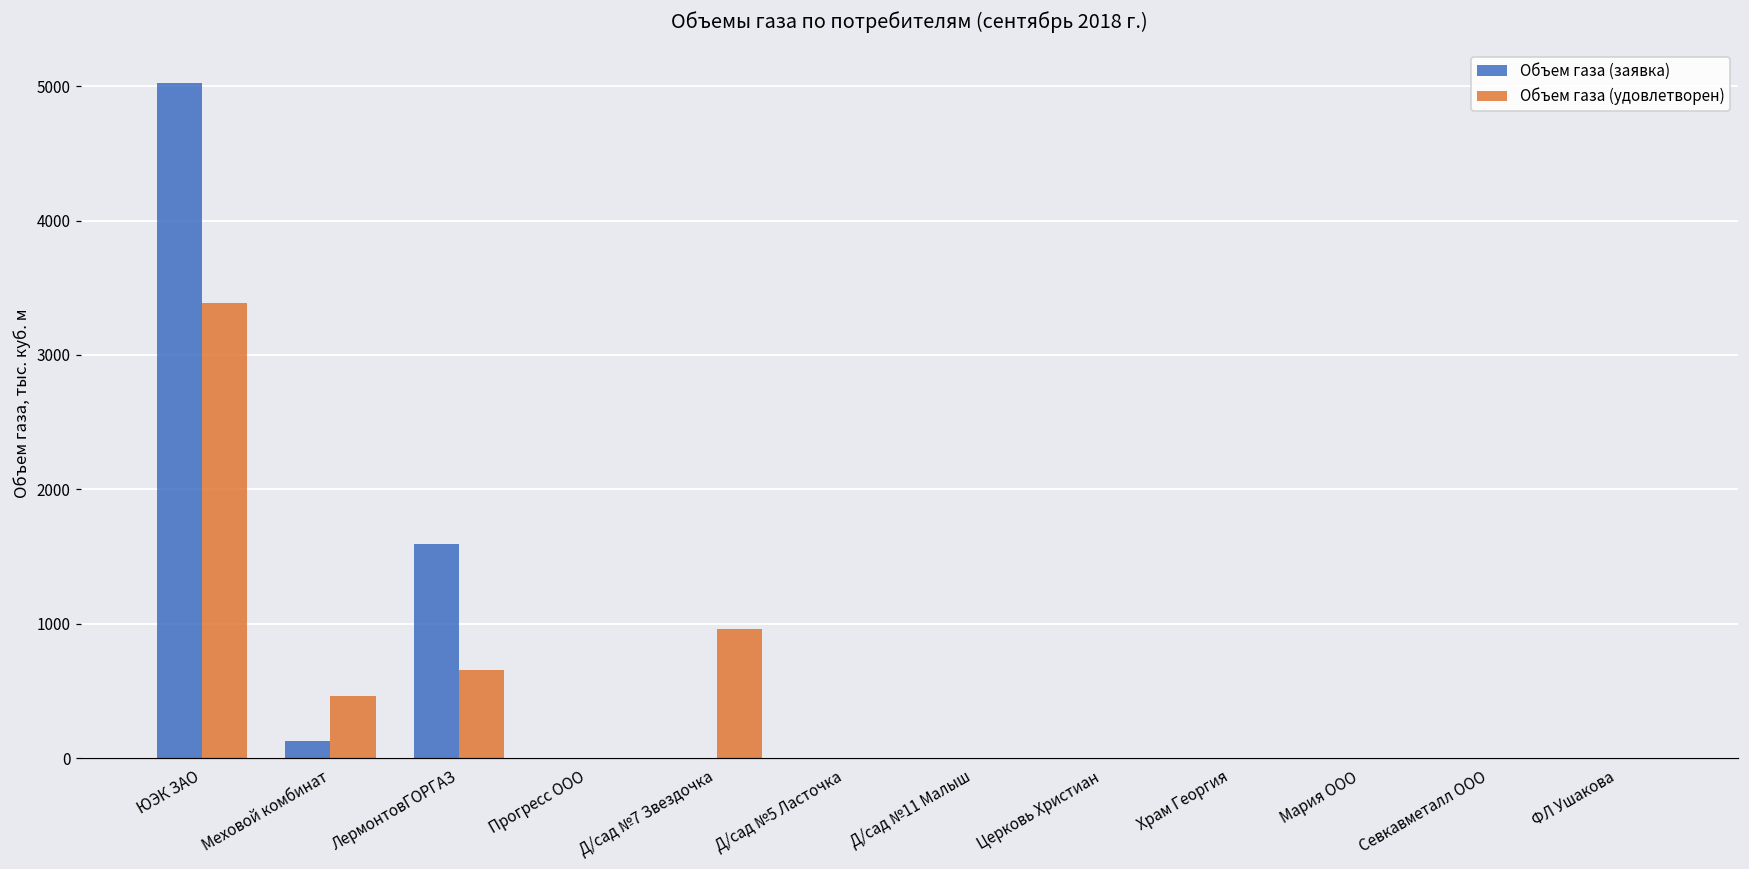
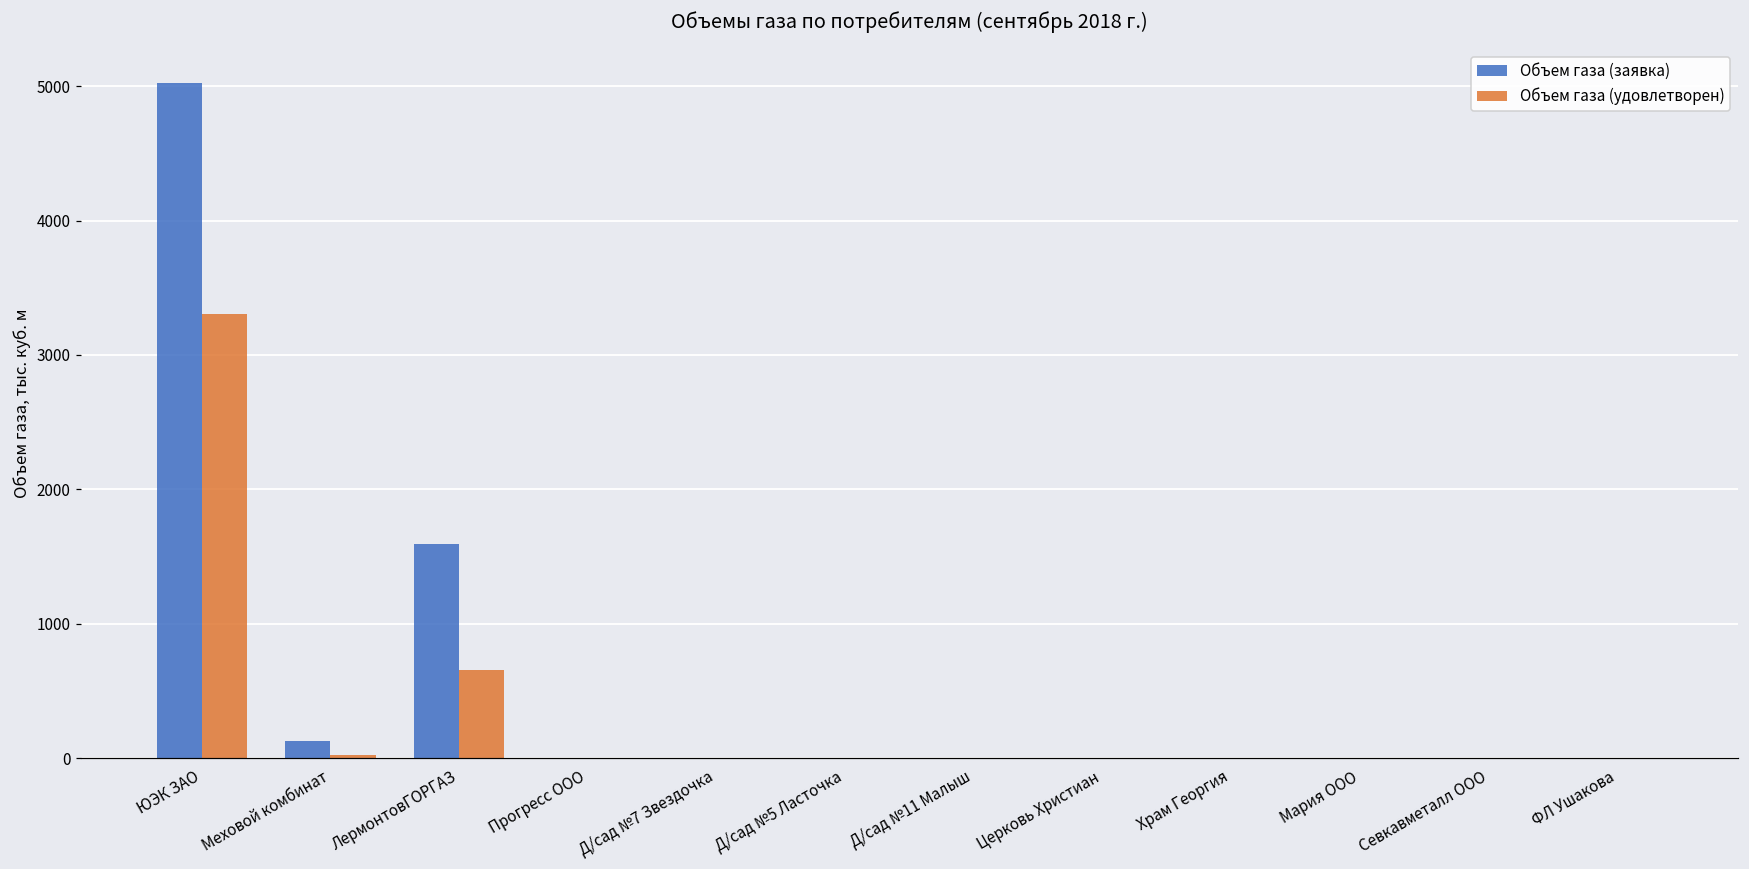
Объем газа (удовлетворен), ЮЭК ЗАО: 3390 -> 3300
Объем газа (удовлетворен), Меховой комбинат: 470 -> 30
Объем газа (удовлетворен), Д/сад №7 Звездочка: 960 -> 0
